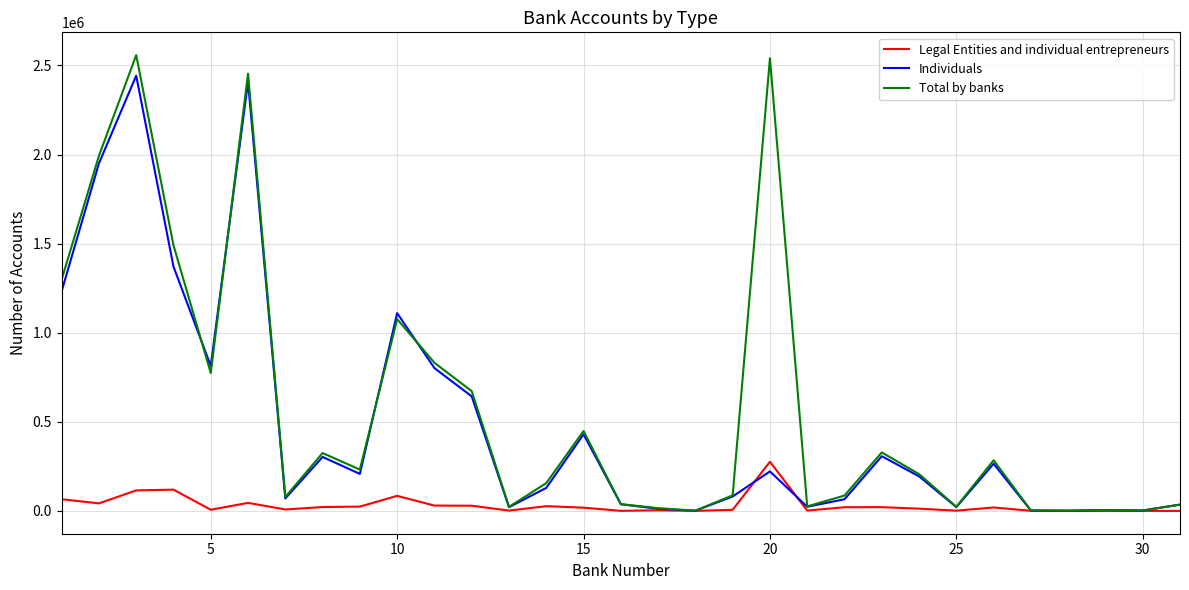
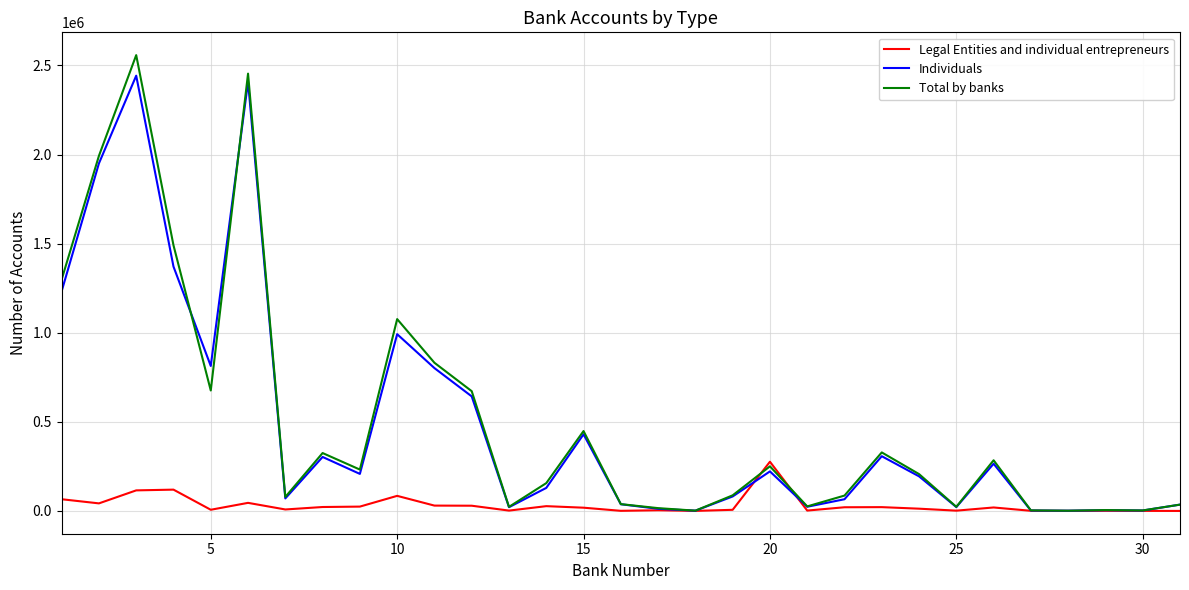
Total by banks, 5: 770000 -> 680000
Individuals, 10: 1110000 -> 990000
Total by banks, 20: 2540000 -> 250000
